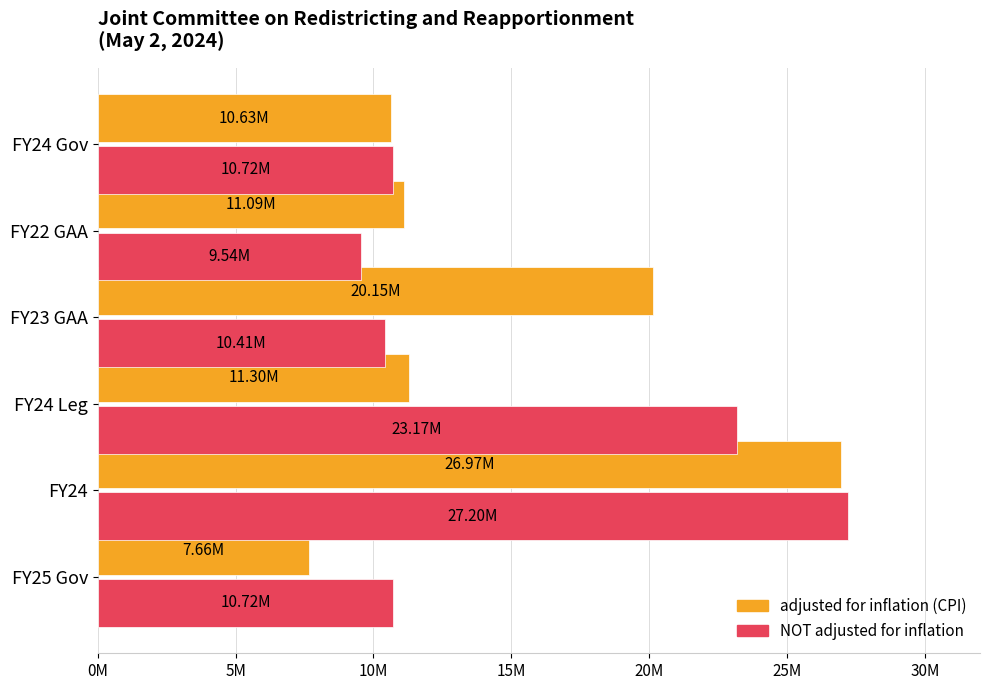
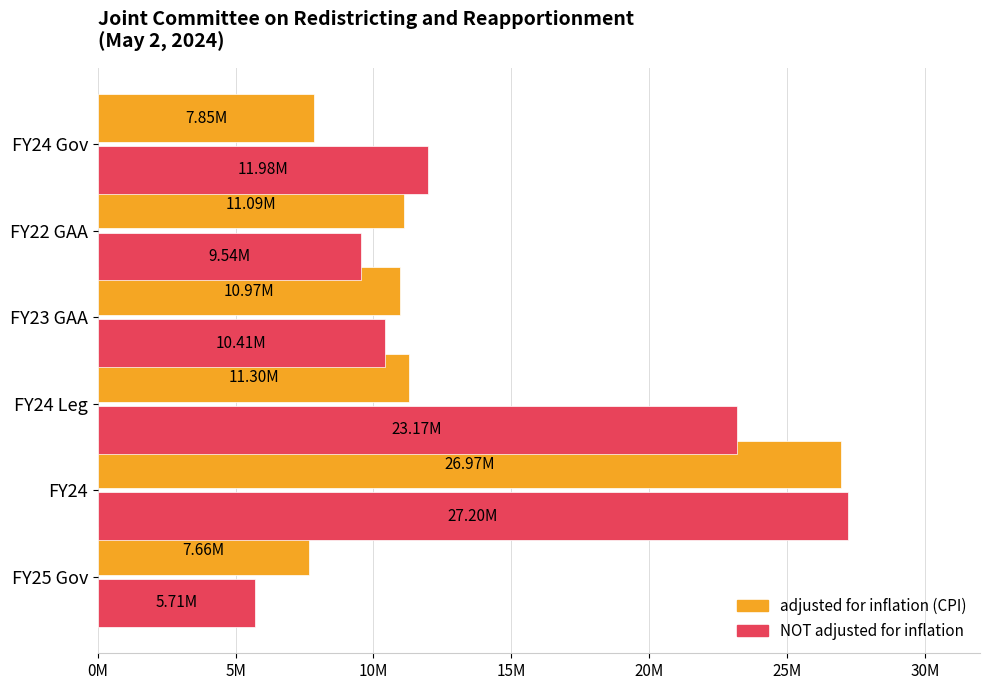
adjusted for inflation (CPI), FY24 Gov: 10.63M -> 7.85M
NOT adjusted for inflation, FY24 Gov: 10.72M -> 11.98M
adjusted for inflation (CPI), FY23 GAA: 20.15M -> 10.97M
NOT adjusted for inflation, FY25 Gov: 10.72M -> 5.71M
